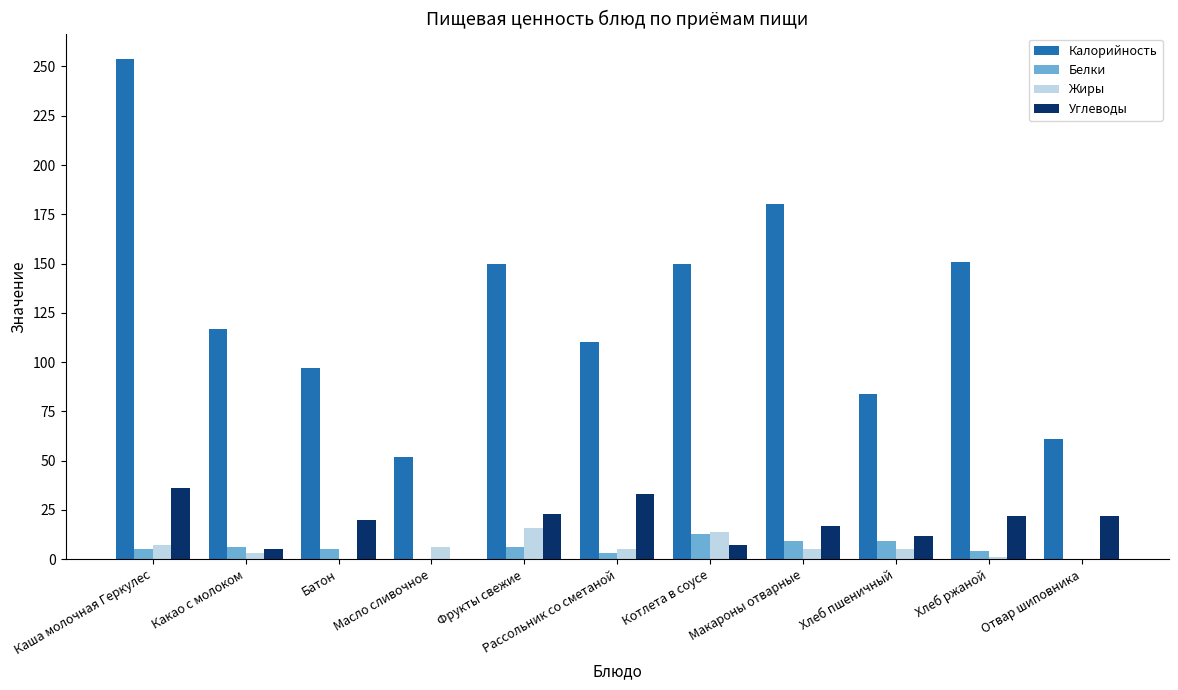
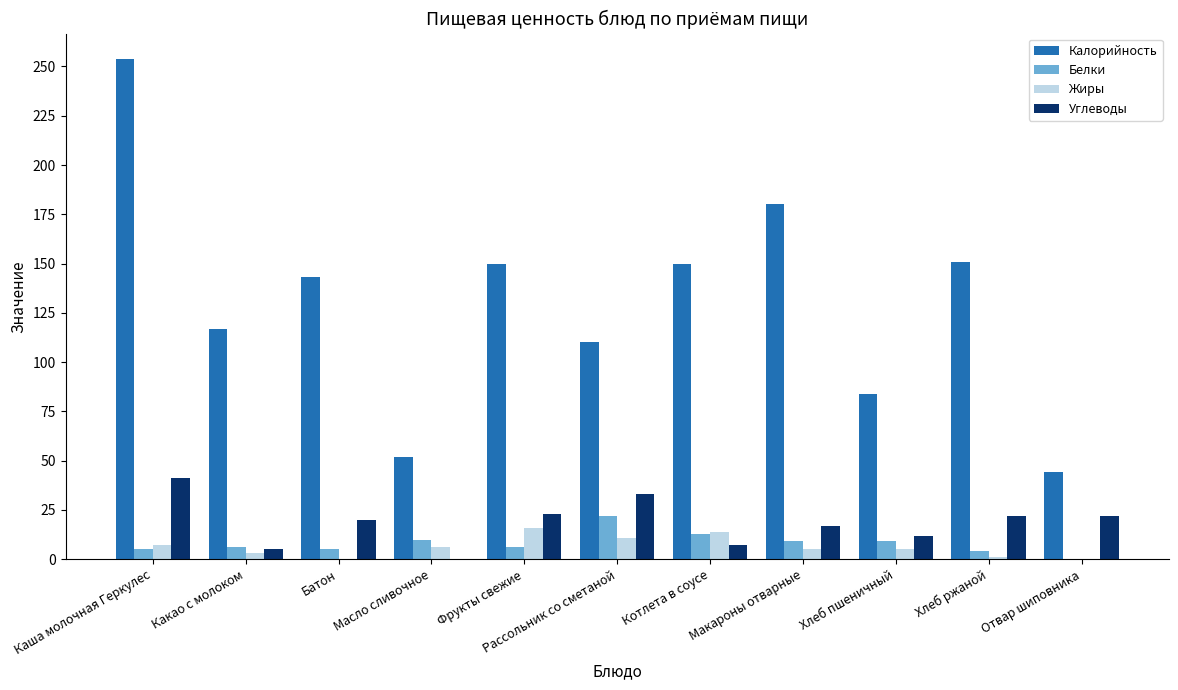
Углеводы, Каша молочная Геркулес: 36 -> 41
Калорийность, Батон: 97 -> 143
Белки, Масло сливочное: 0 -> 10
Белки, Рассольник со сметаной: 3 -> 22
Жиры, Рассольник со сметаной: 5 -> 11
Калорийность, Отвар шиповника: 61 -> 44
